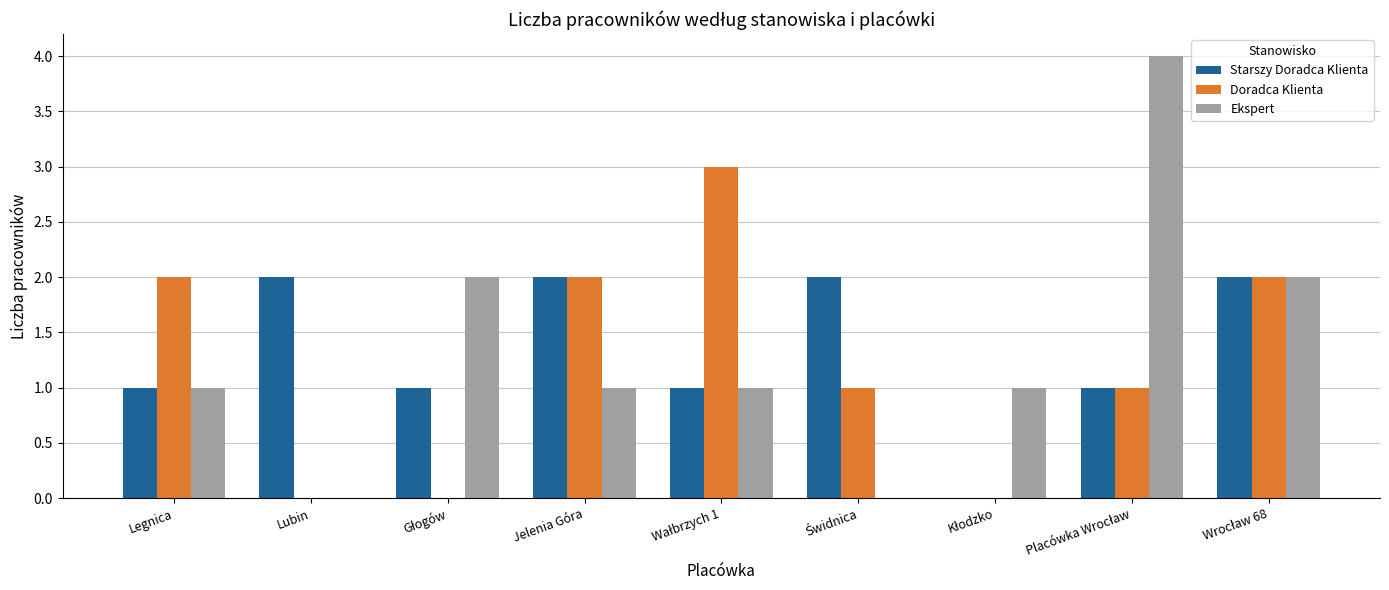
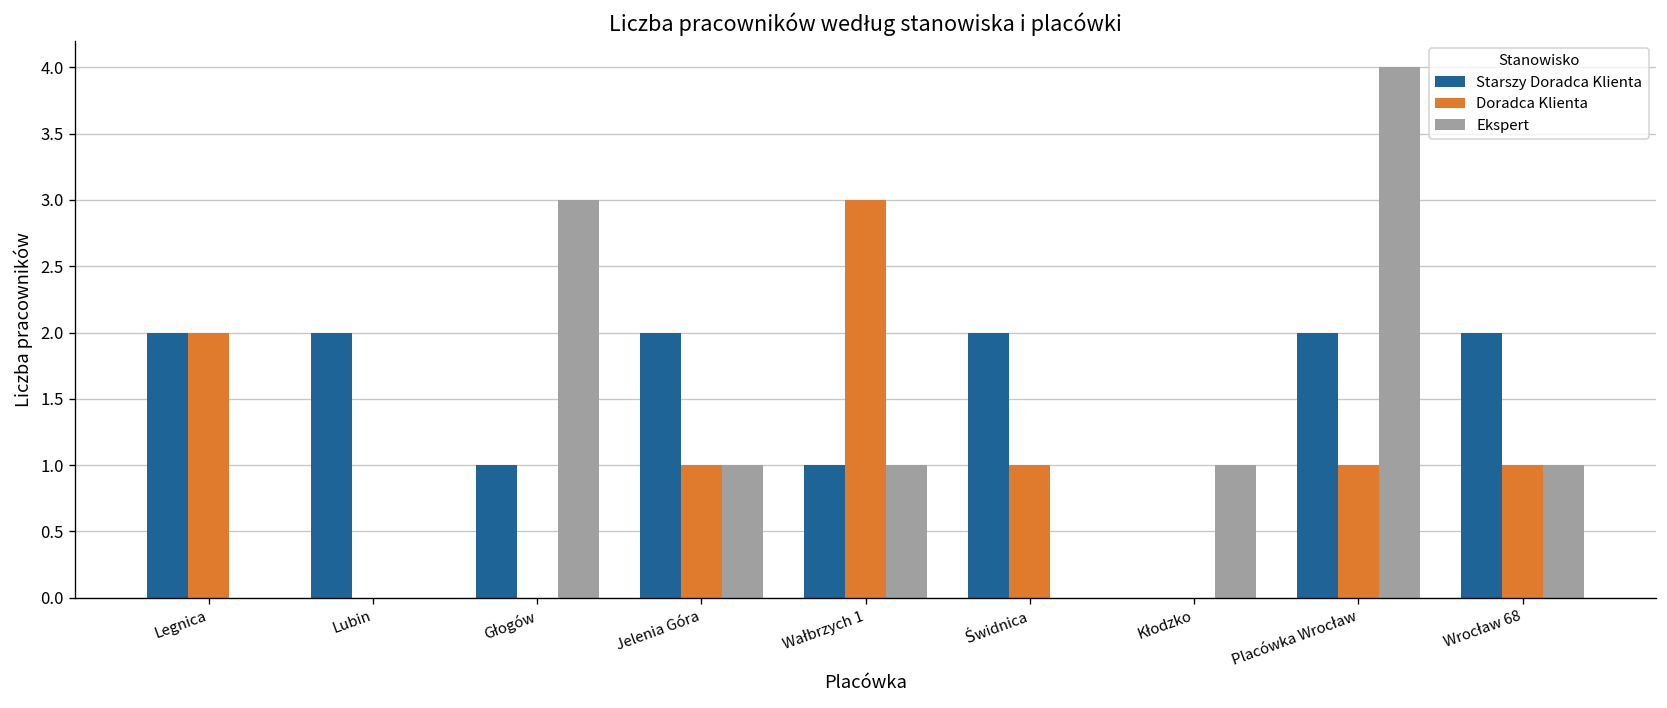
Starszy Doradca Klienta, Legnica: 1 -> 2
Ekspert, Legnica: 1 -> 0
Ekspert, Głogów: 2 -> 3
Doradca Klienta, Jelenia Góra: 2 -> 1
Starszy Doradca Klienta, Placówka Wrocław: 1 -> 2
Doradca Klienta, Wrocław 68: 2 -> 1
Ekspert, Wrocław 68: 2 -> 1
